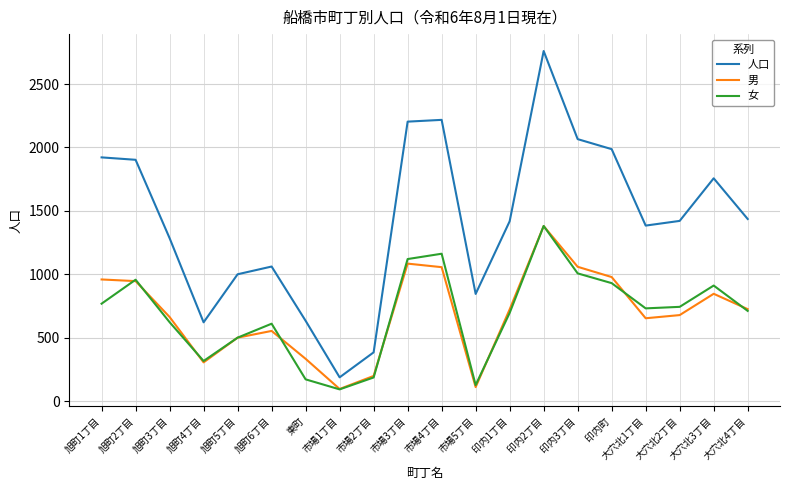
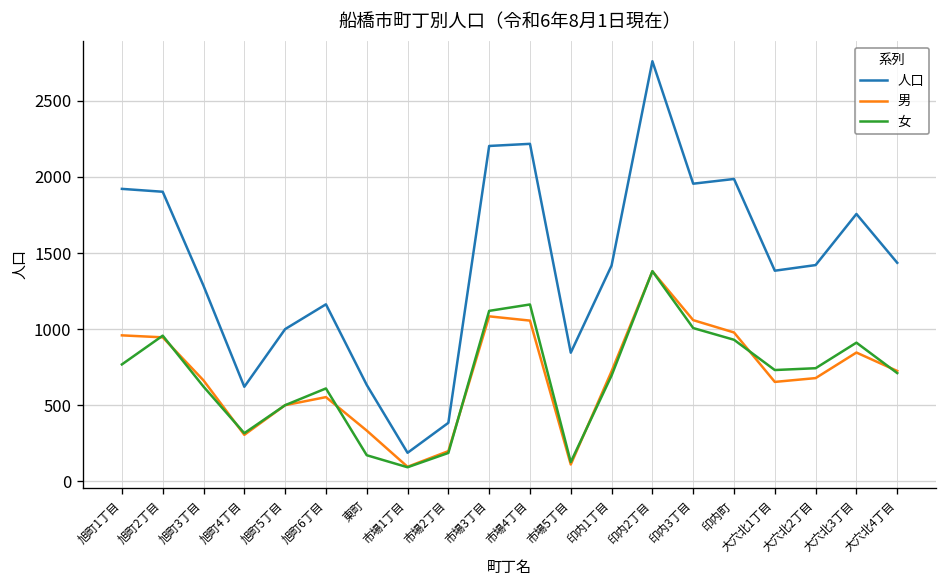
人口, 旭町6丁目: 1060 -> 1160
人口, 印内3丁目: 2070 -> 1960
